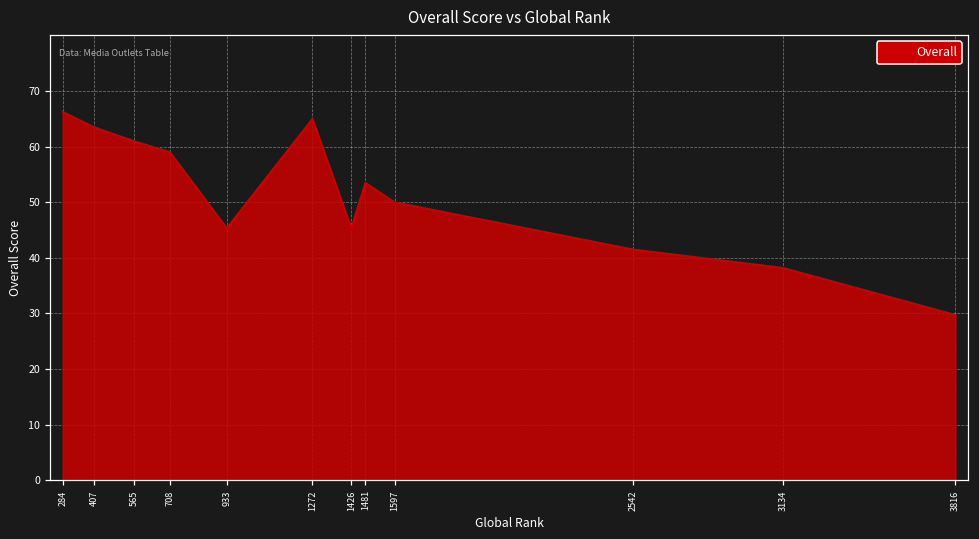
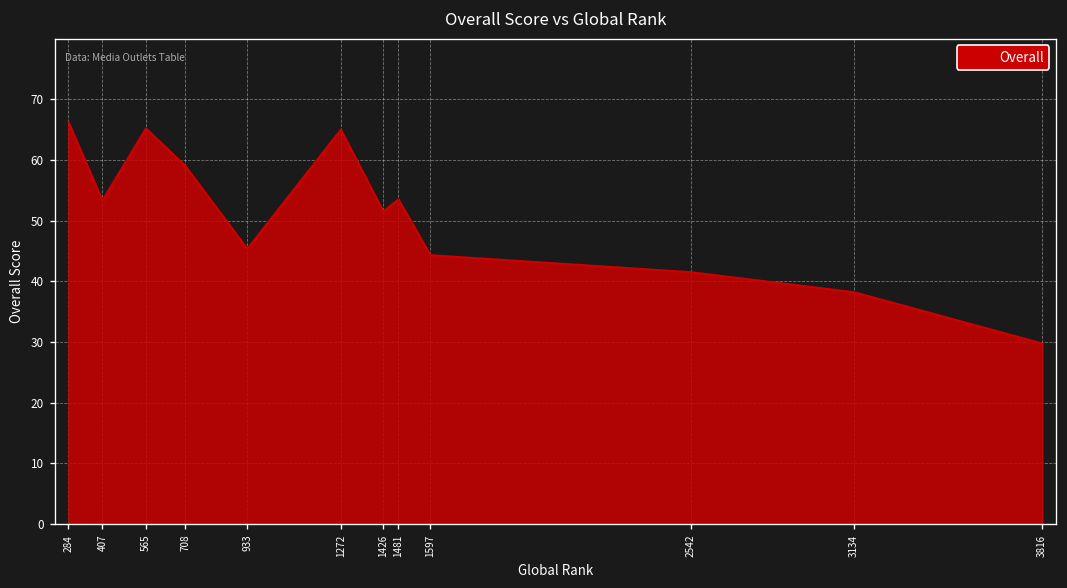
407: 64 -> 53
565: 61 -> 65
1426: 45 -> 52
1597: 50 -> 44
